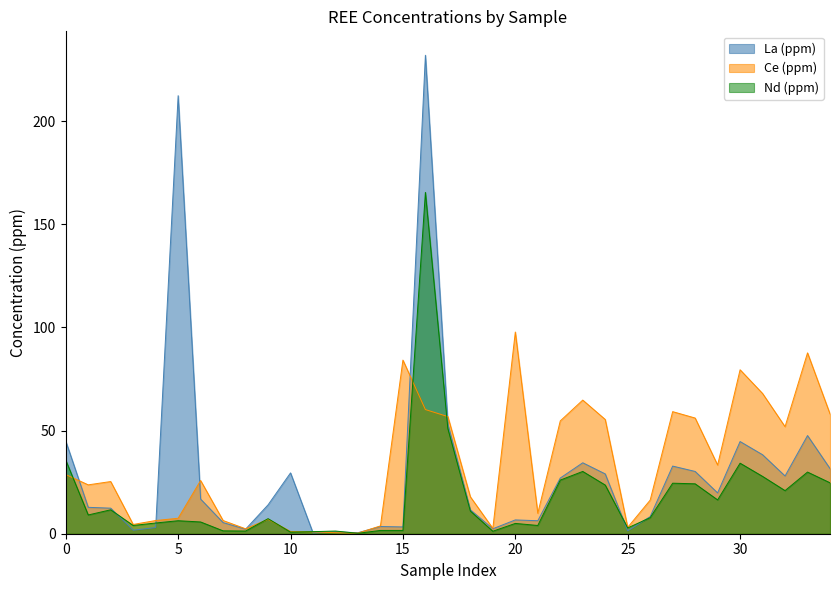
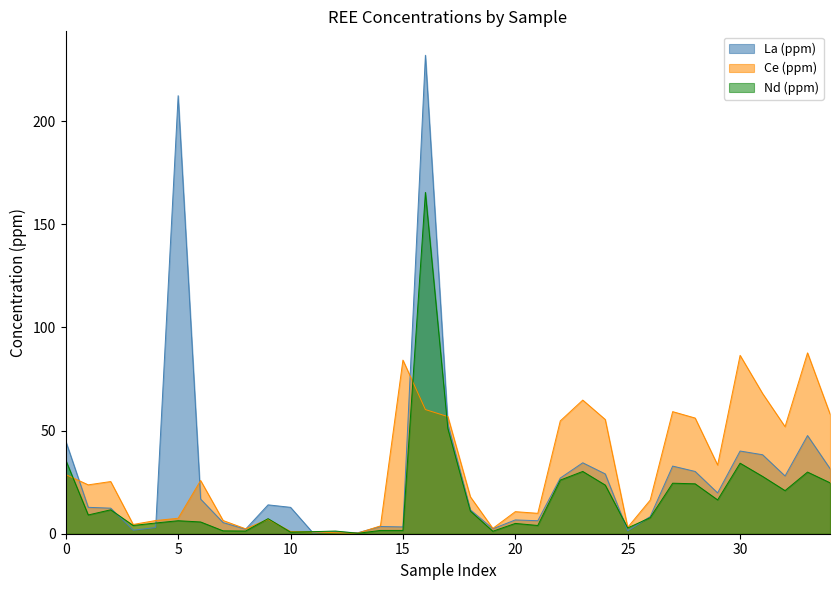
La (ppm), 10: 30 -> 13
Ce (ppm), 20: 98 -> 11
La (ppm), 30: 45 -> 40
Ce (ppm), 30: 80 -> 87
